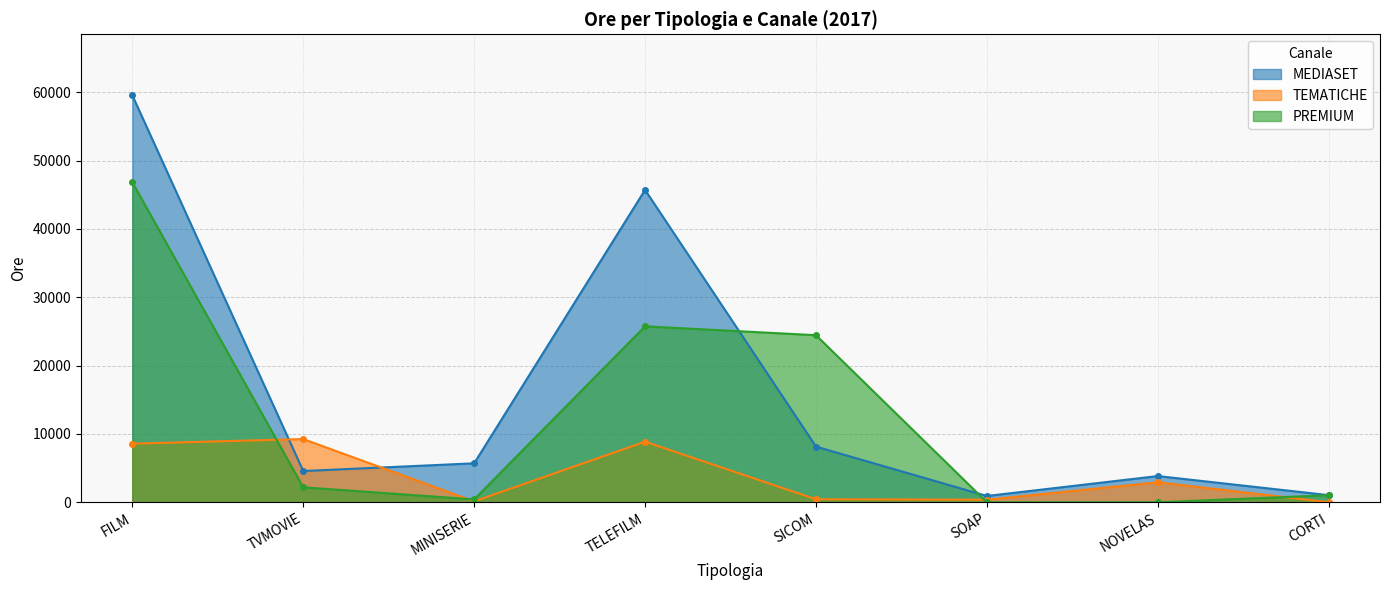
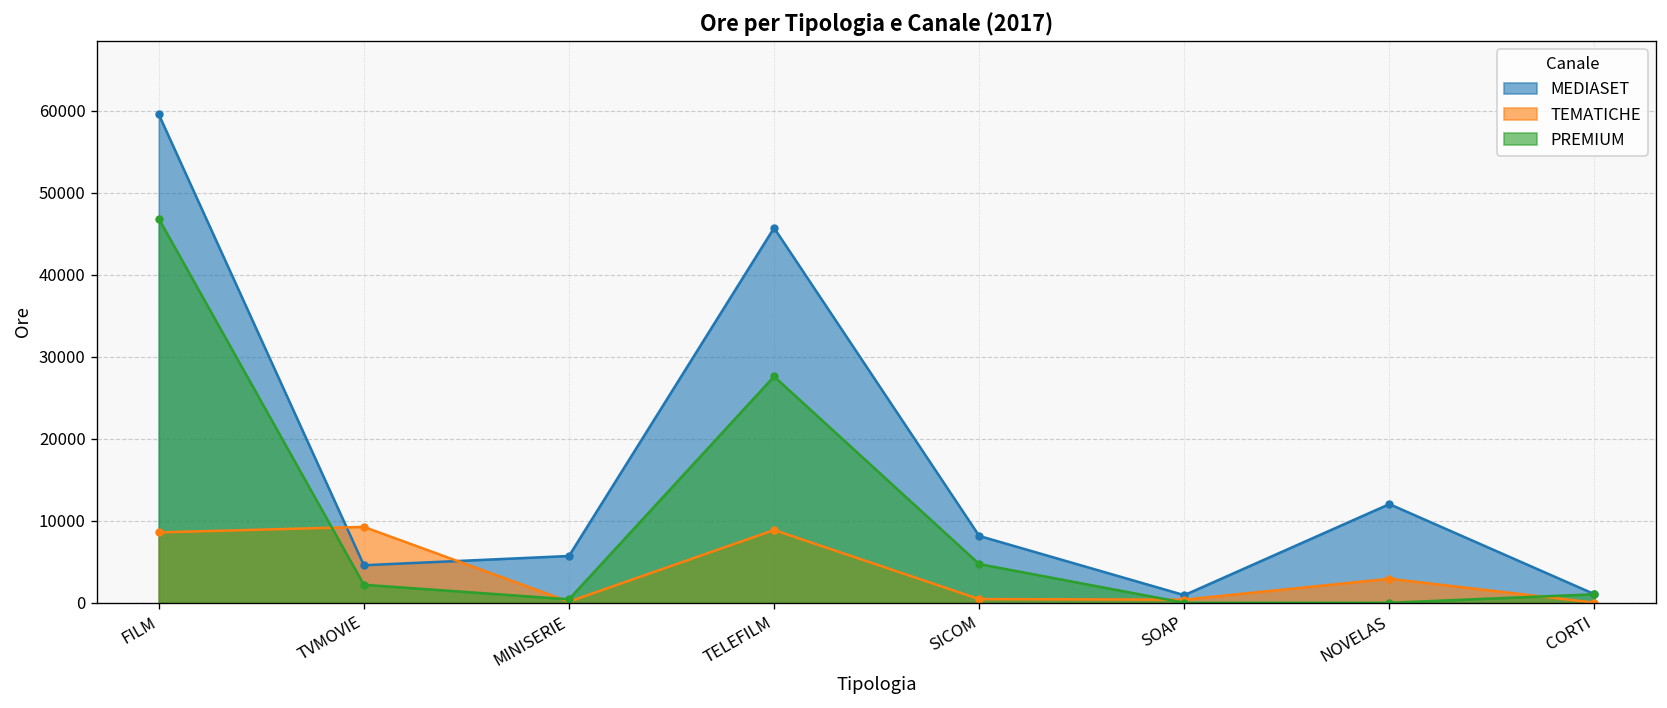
PREMIUM, TELEFILM: 26000 -> 28000
PREMIUM, SICOM: 24000 -> 5000
MEDIASET, NOVELAS: 4000 -> 12000
